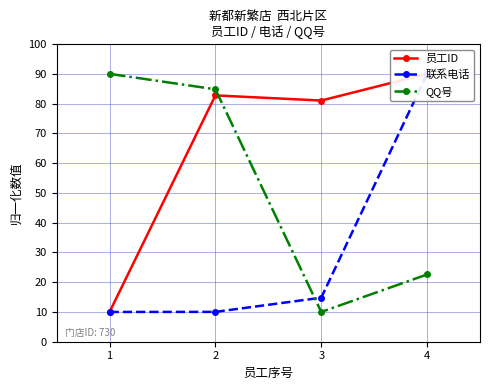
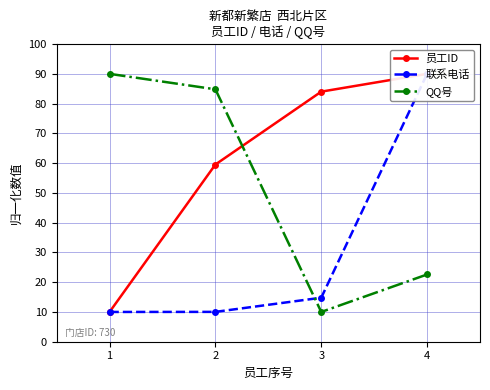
员工ID, 2: 83 -> 60
员工ID, 3: 81 -> 84
